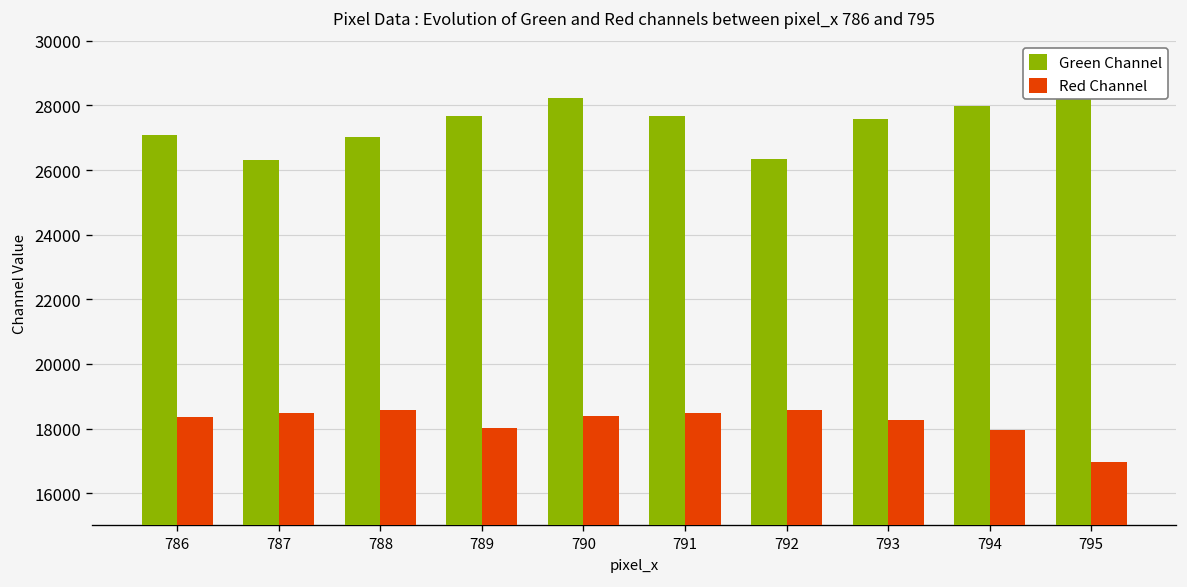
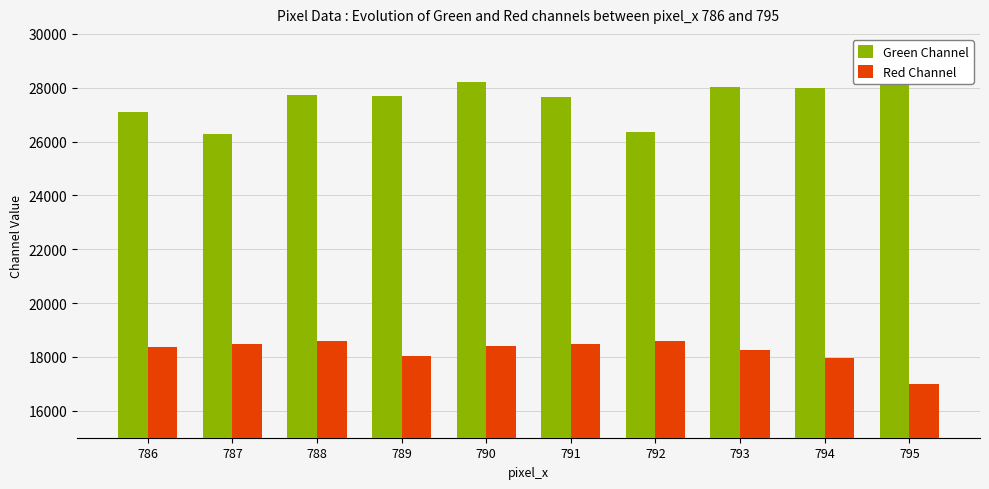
Green Channel, 788: 27000 -> 27700
Green Channel, 793: 27600 -> 28000
